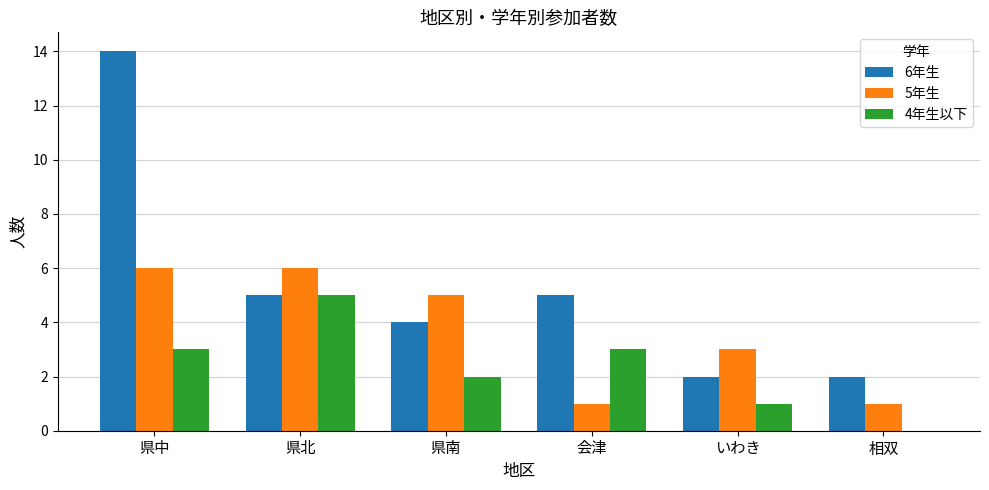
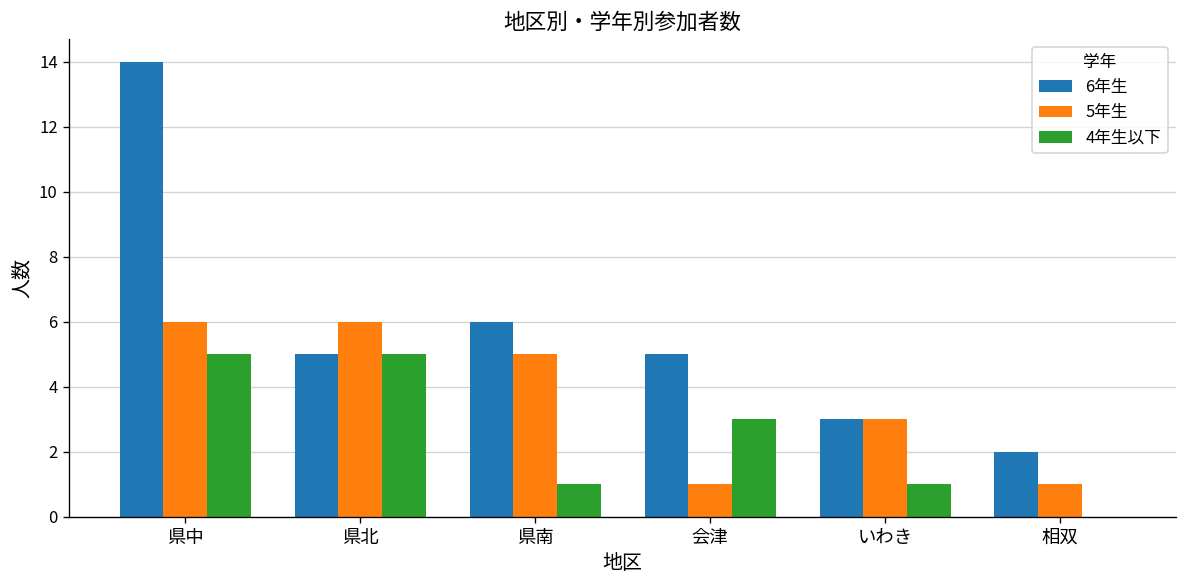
4年生以下, 県中: 3 -> 5
6年生, 県南: 4 -> 6
4年生以下, 県南: 2 -> 1
6年生, いわき: 2 -> 3
